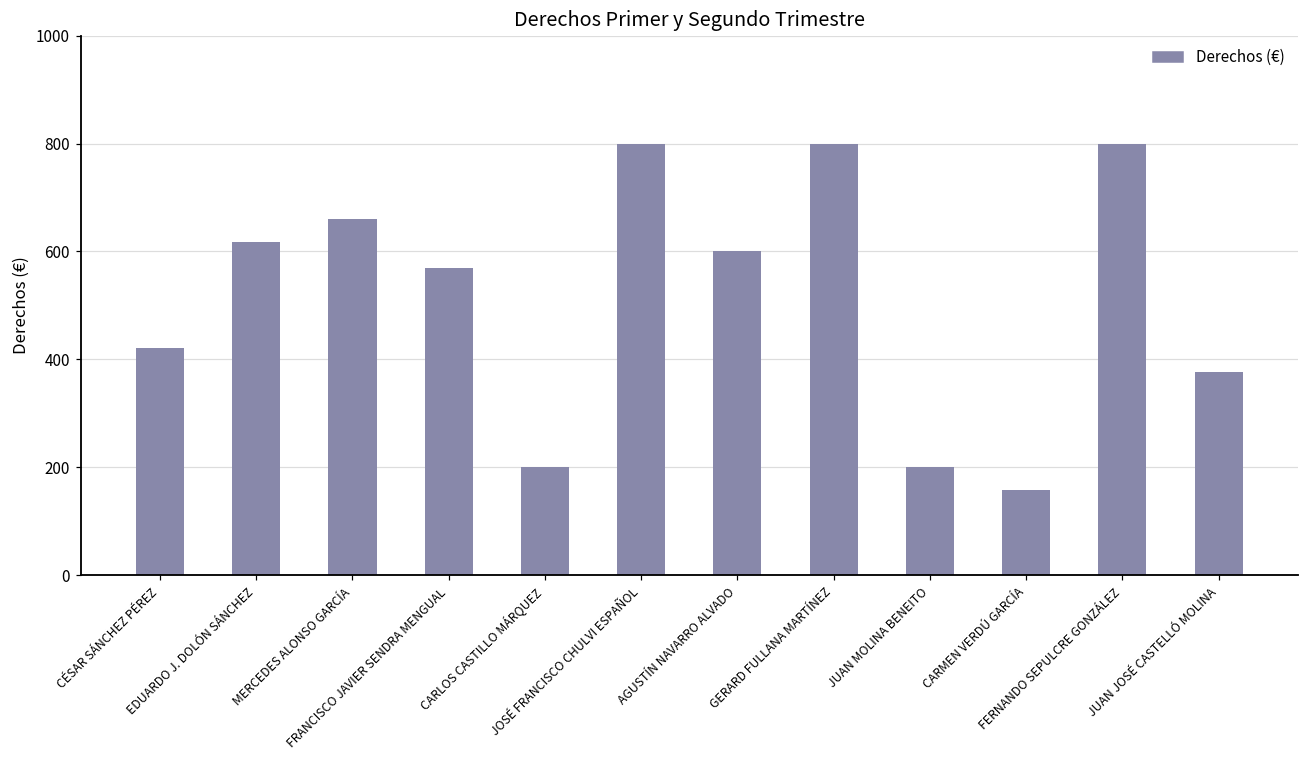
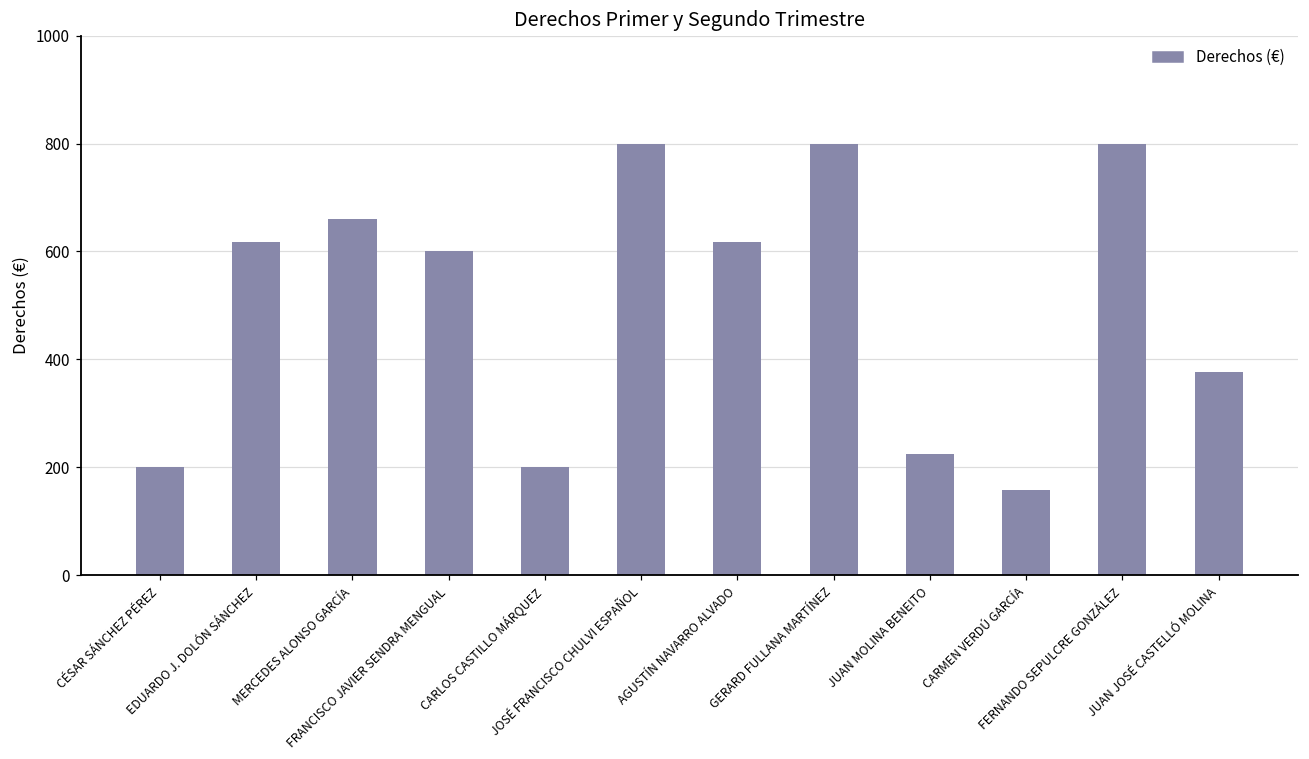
CÉSAR SÁNCHEZ PÉREZ: 420 -> 200
FRANCISCO JAVIER SENDRA MENGUAL: 570 -> 600
AGUSTÍN NAVARRO ALVADO: 600 -> 620
JUAN MOLINA BENEITO: 200 -> 220
